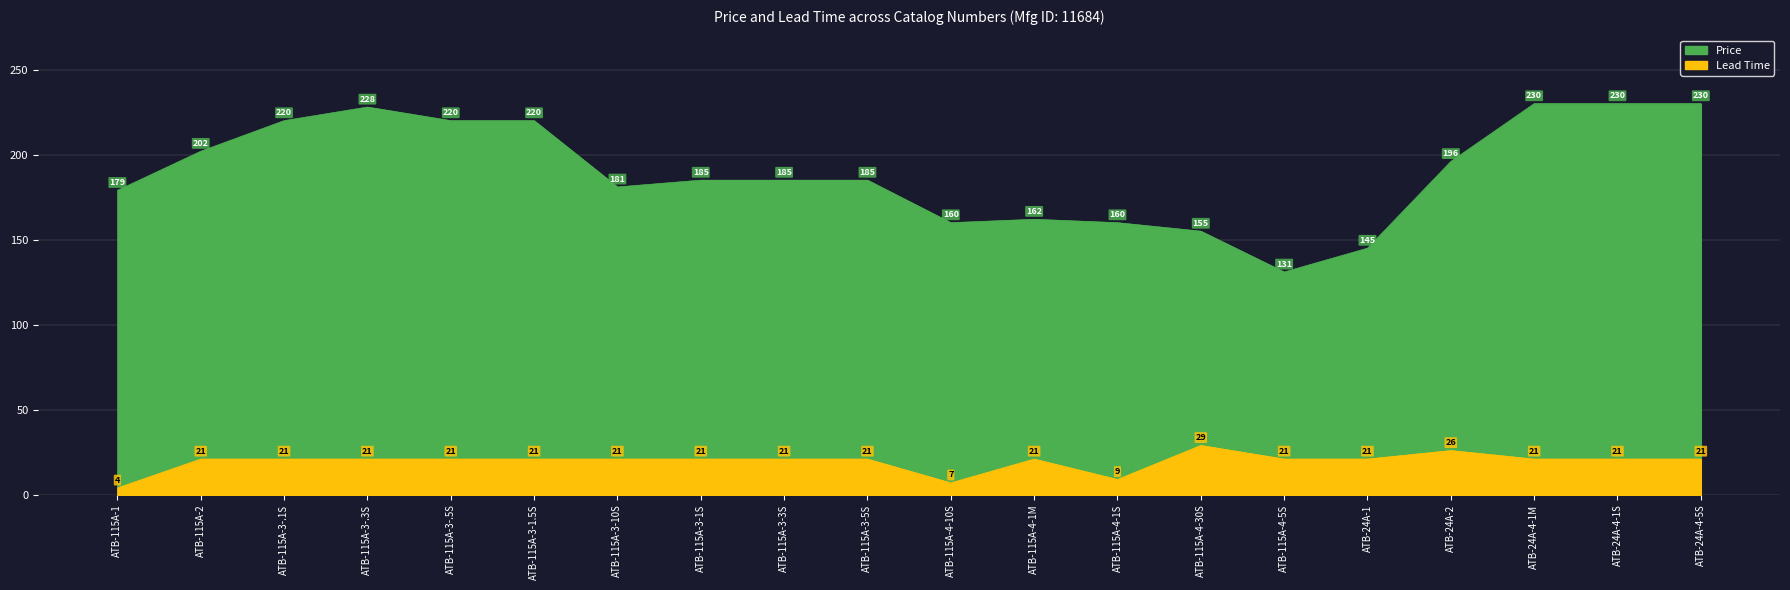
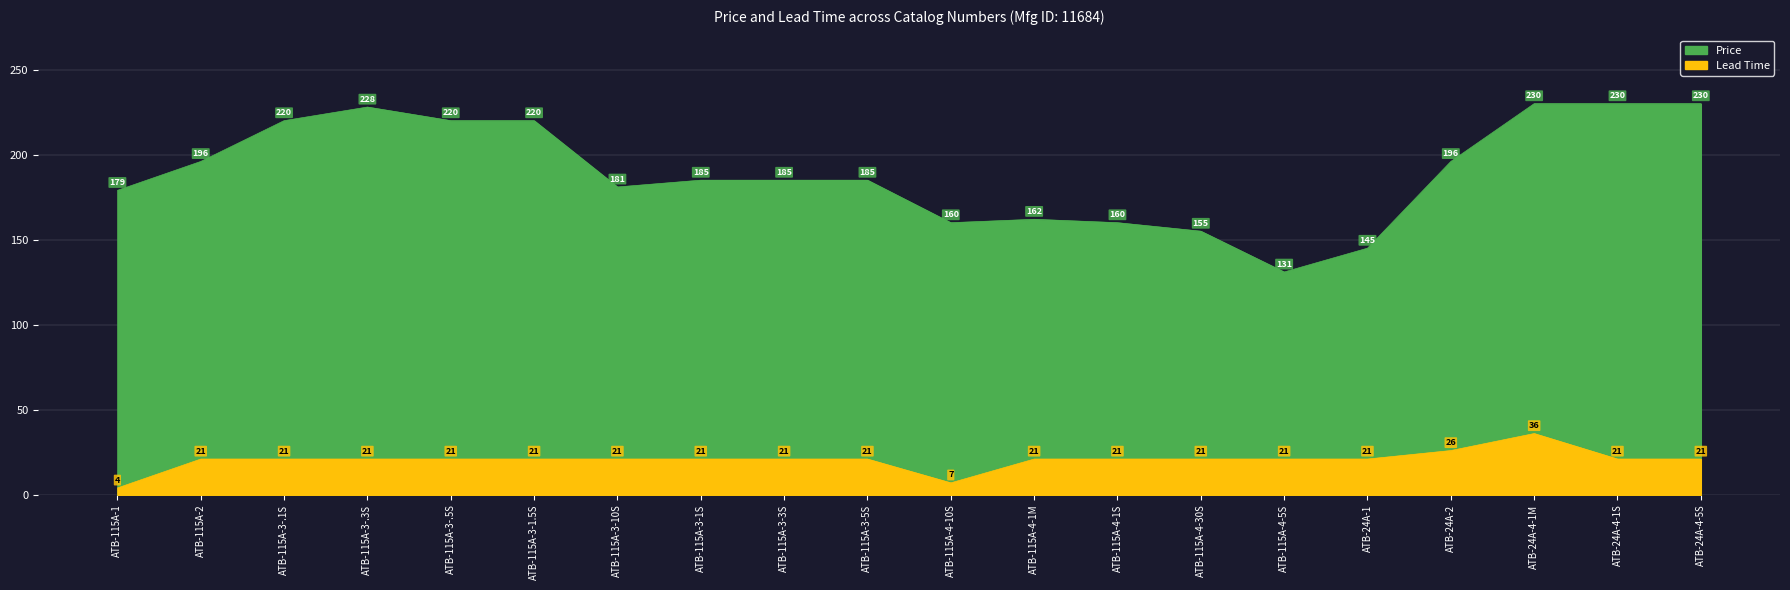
Price, ATB-115A-2: 202 -> 196
Lead Time, ATB-115A-4-1S: 9 -> 21
Lead Time, ATB-115A-4-30S: 29 -> 21
Lead Time, ATB-24A-4-1M: 21 -> 36
